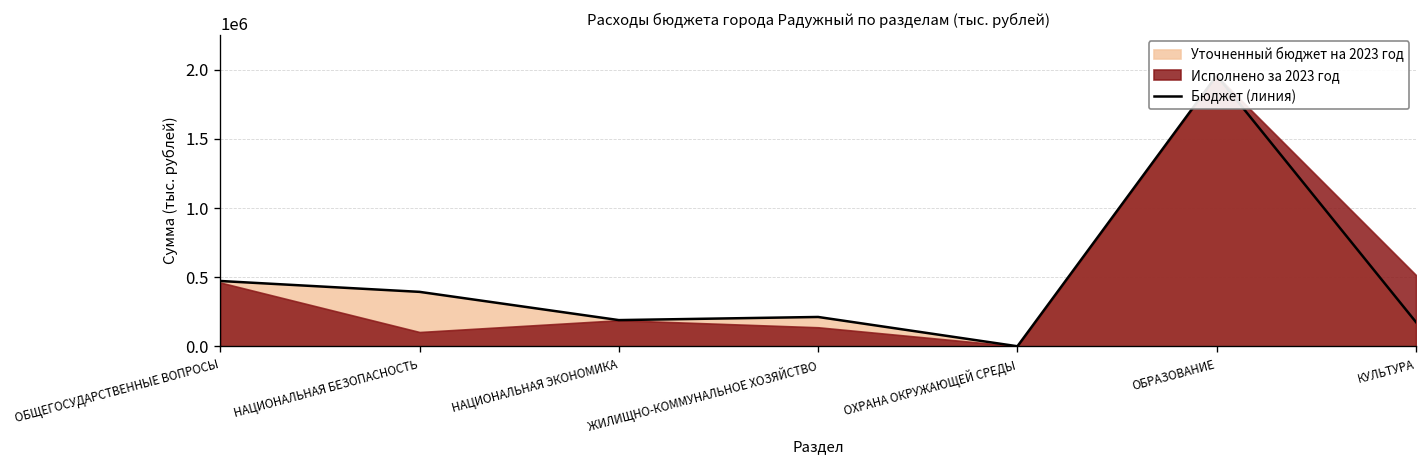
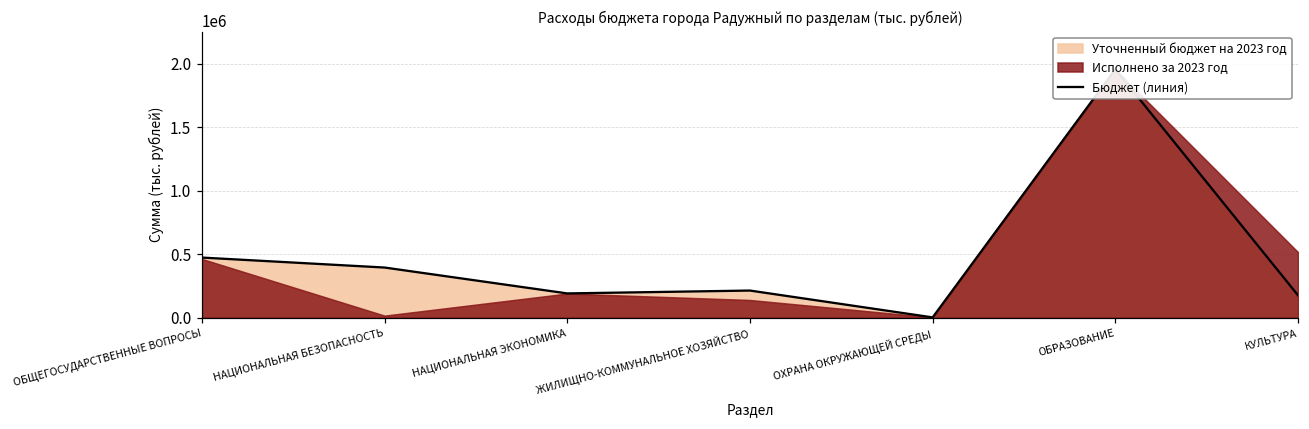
Исполнено за 2023 год, НАЦИОНАЛЬНАЯ БЕЗОПАСНОСТЬ: 100000 -> 20000
